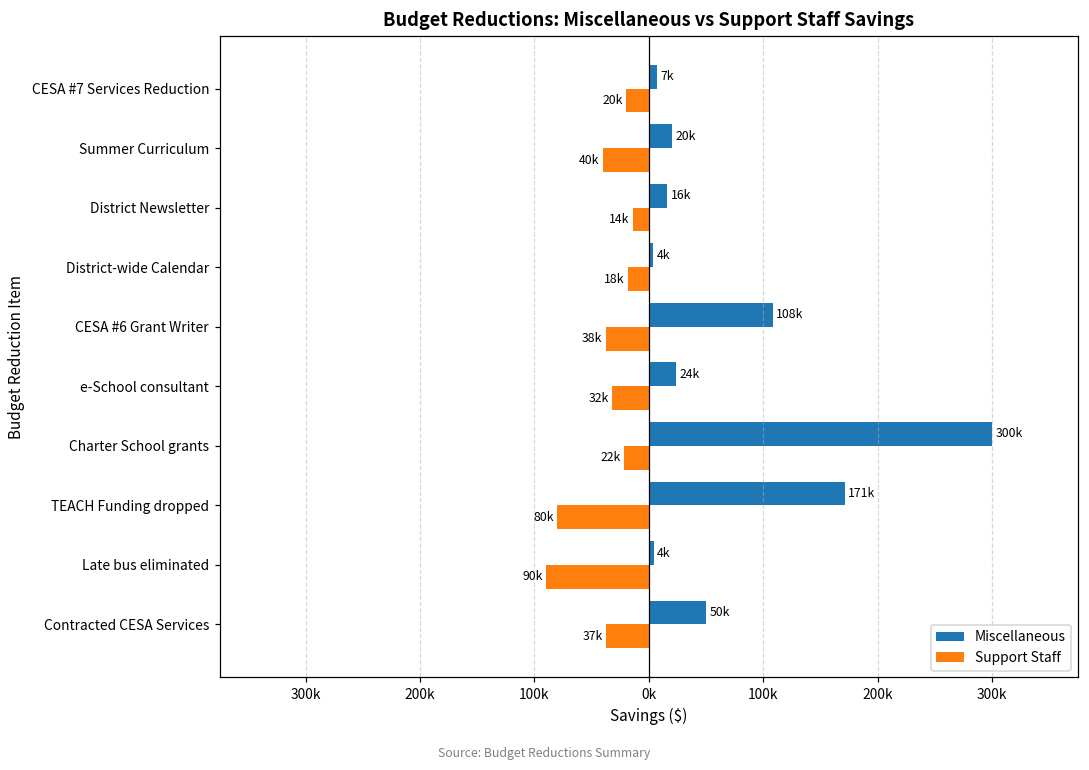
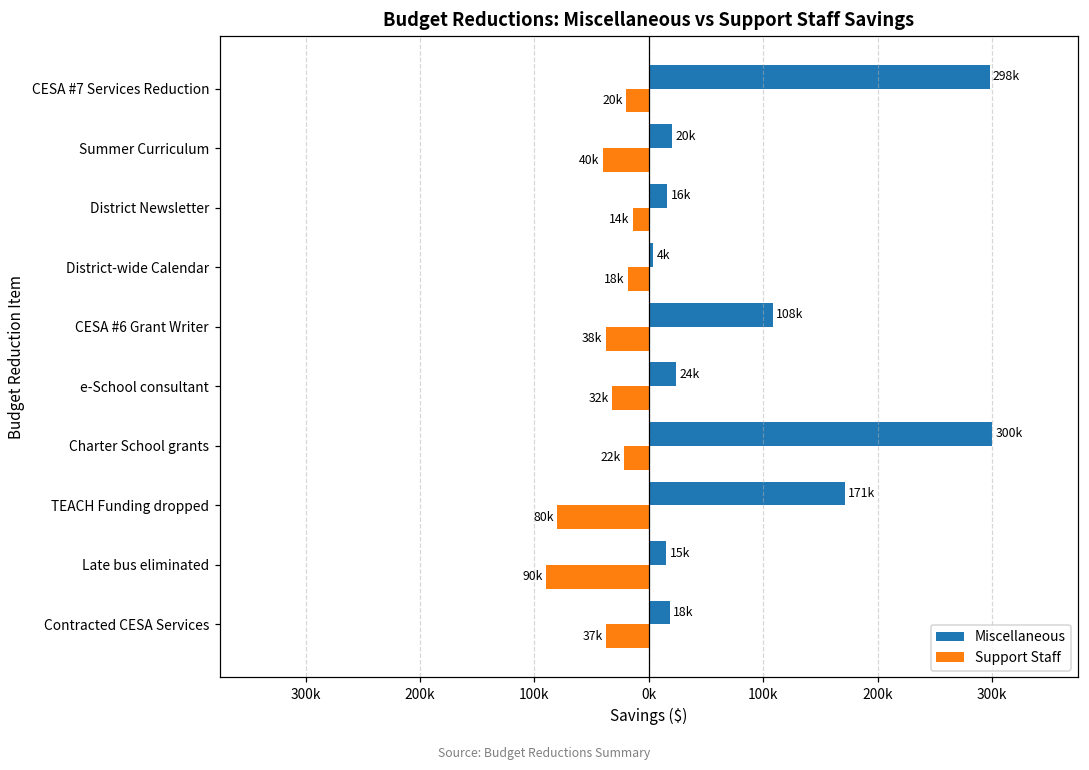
Miscellaneous, CESA #7 Services Reduction: 7k -> 298k
Miscellaneous, Late bus eliminated: 4k -> 15k
Miscellaneous, Contracted CESA Services: 50k -> 18k
